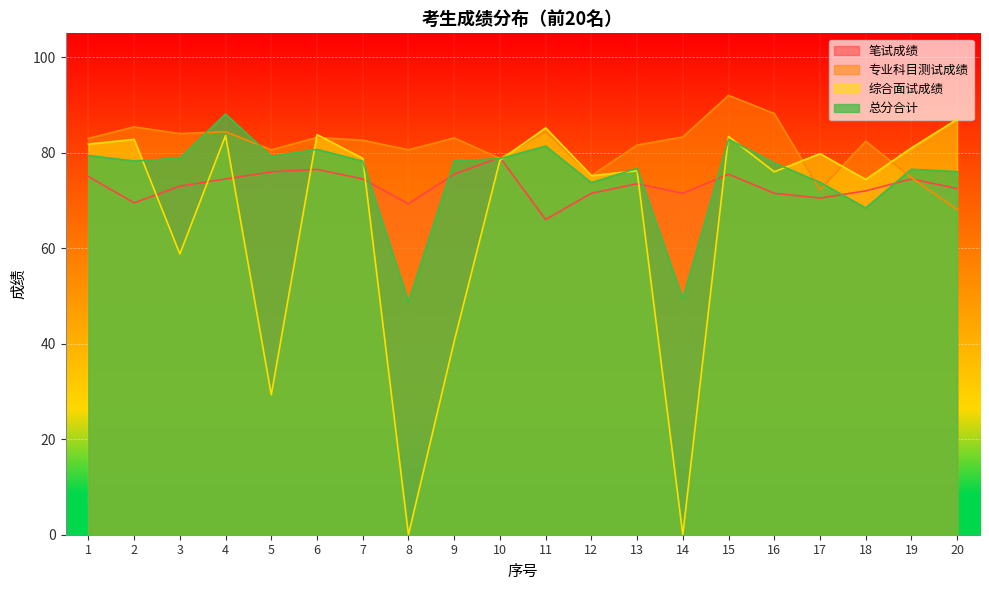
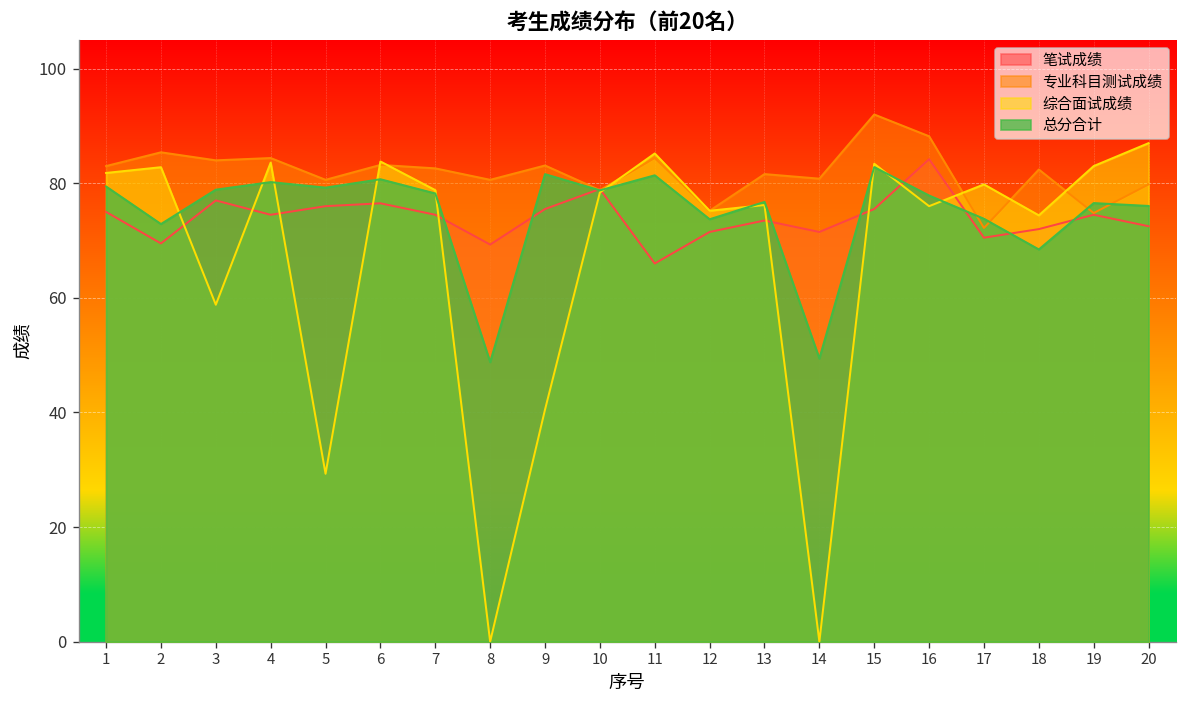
总分合计, 2: 78 -> 73
笔试成绩, 3: 73 -> 77
总分合计, 4: 88 -> 80
总分合计, 9: 78 -> 82
专业科目测试成绩, 14: 83 -> 81
笔试成绩, 16: 72 -> 84
综合面试成绩, 19: 81 -> 83
专业科目测试成绩, 20: 68 -> 80
